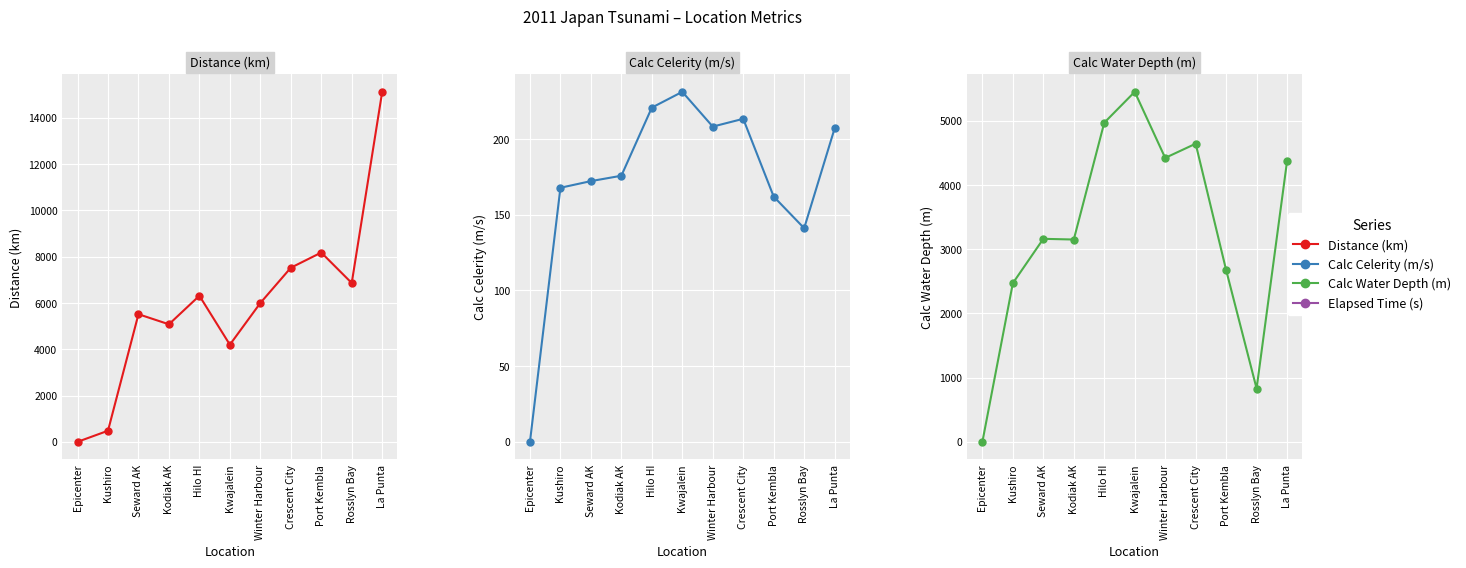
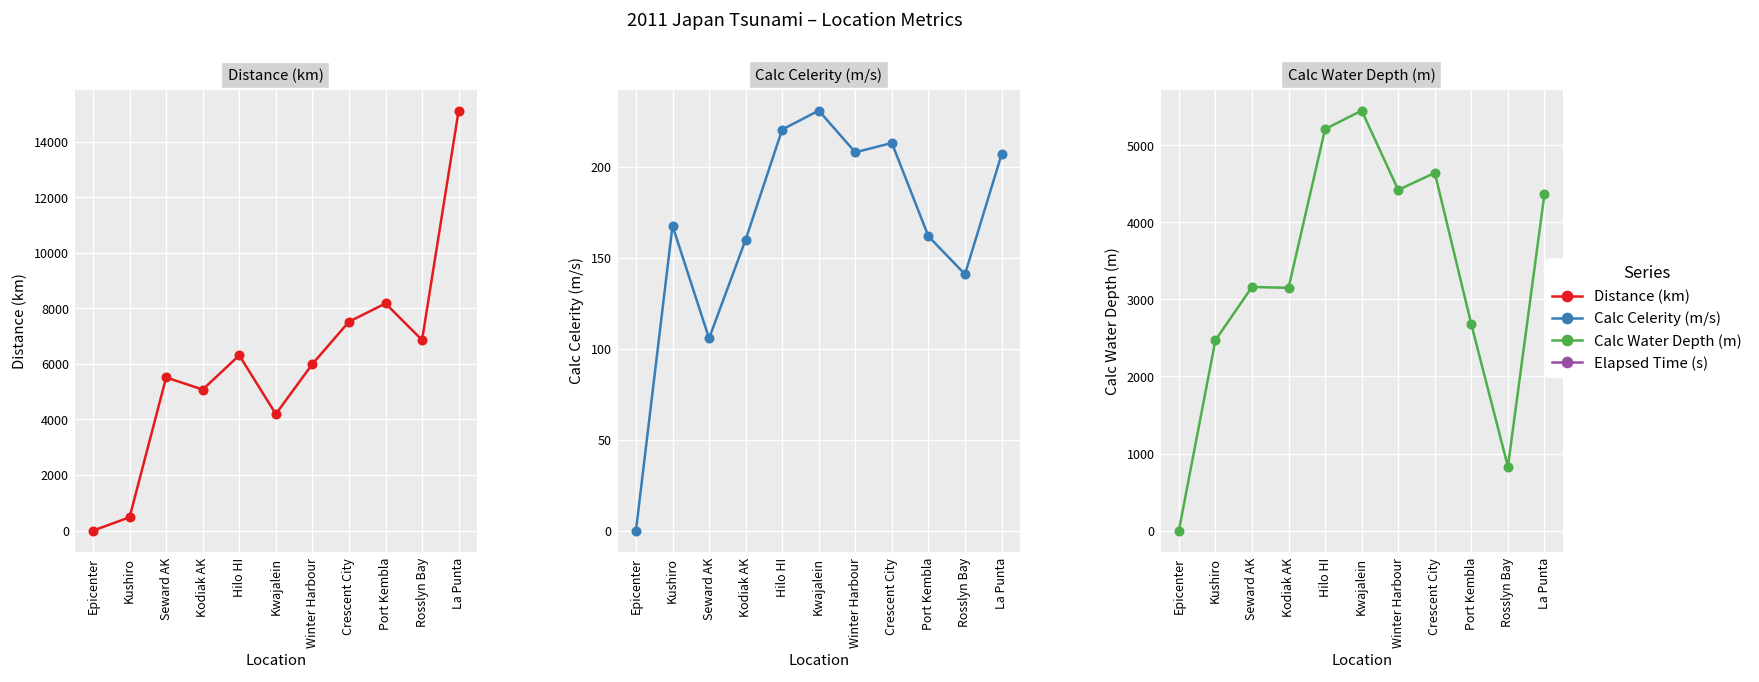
Calc Celerity (m/s), Seward AK: 172 -> 106
Calc Celerity (m/s), Kodiak AK: 176 -> 160
Calc Water Depth (m), Hilo HI: 5000 -> 5200
